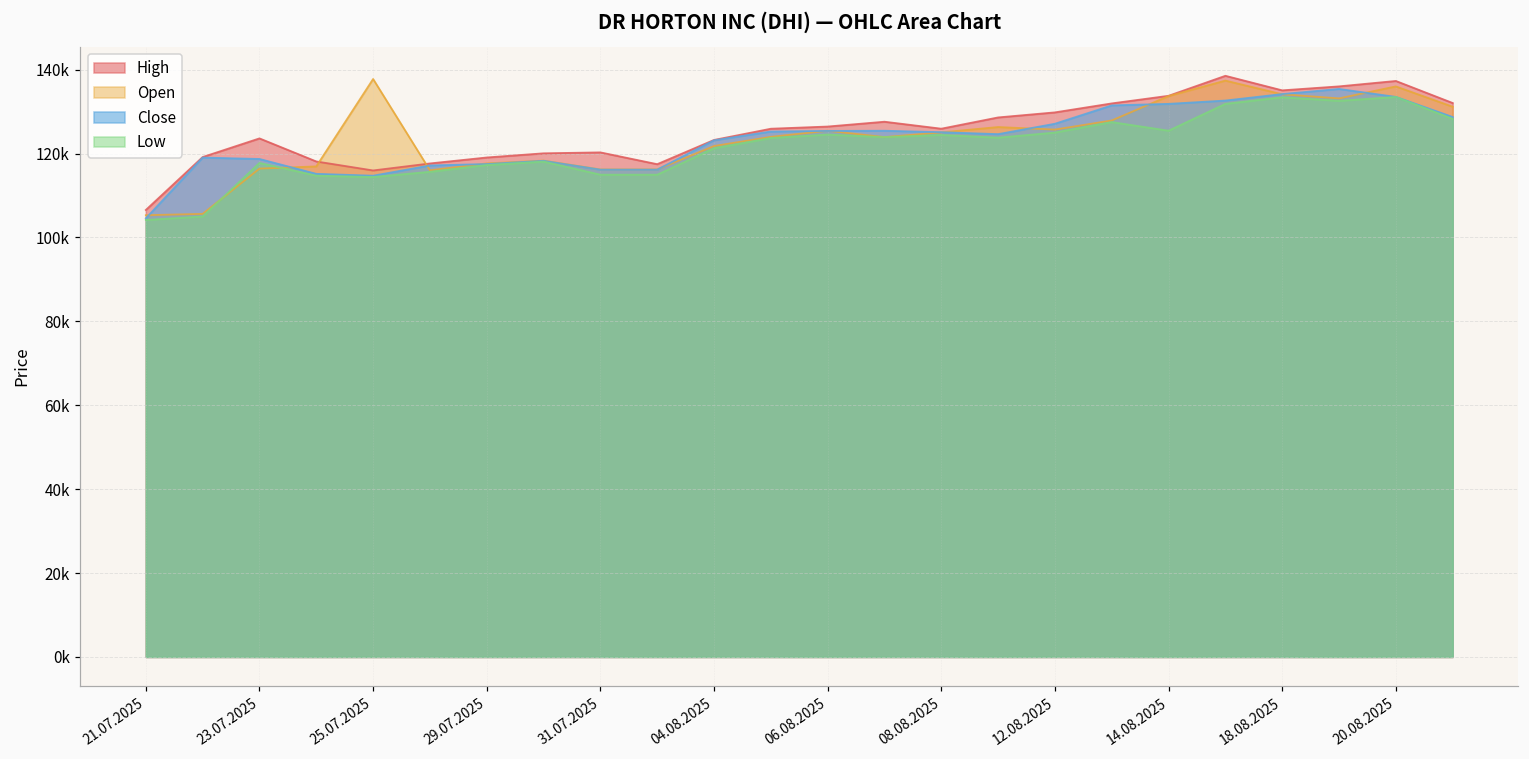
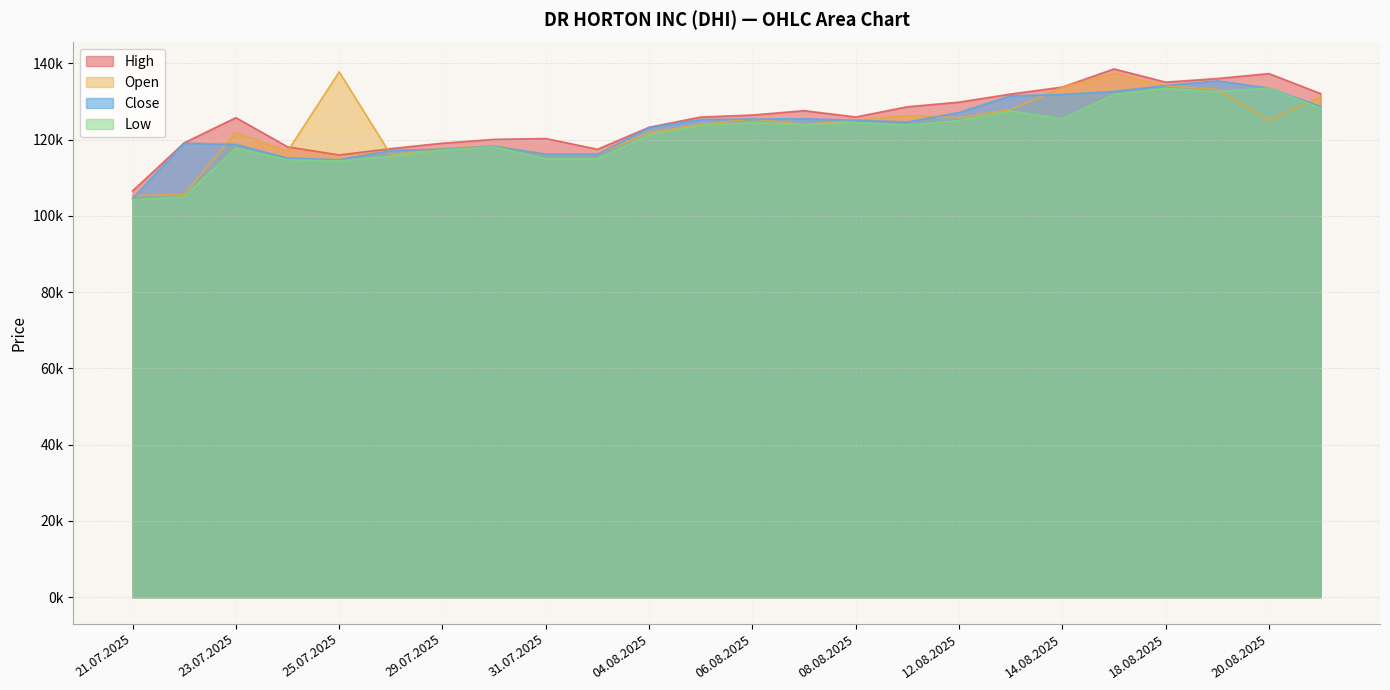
High, 23.07.2025: 124000 -> 126000
Open, 23.07.2025: 116000 -> 122000
Open, 20.08.2025: 136000 -> 125000
